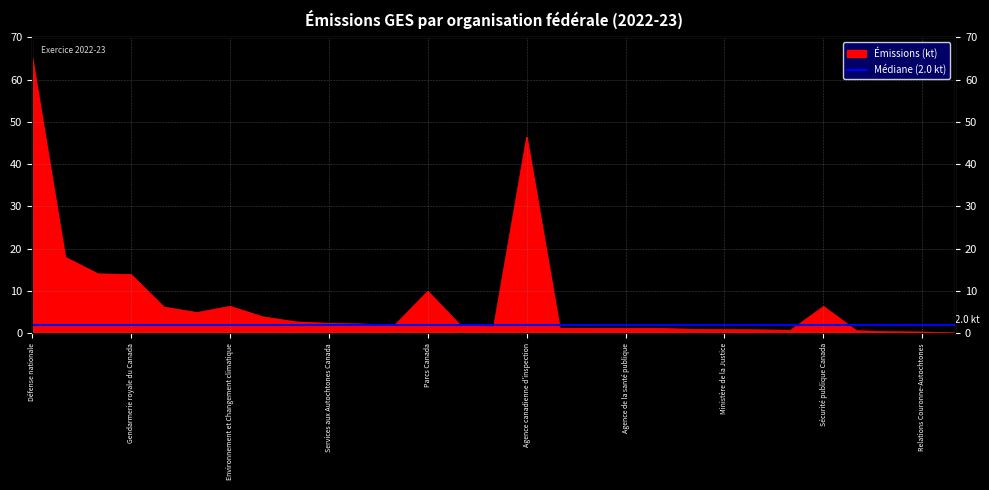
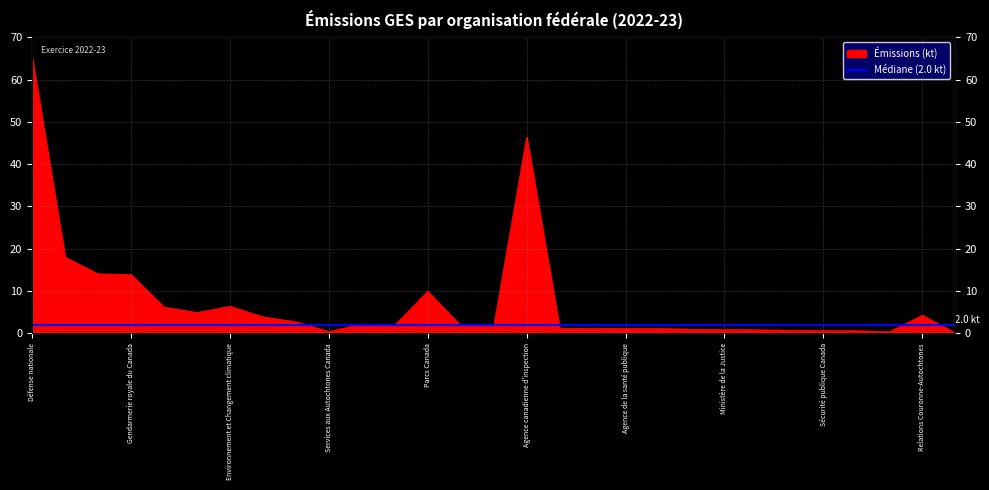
Services aux Autochtones Canada: 2 -> 0
Sécurité publique Canada: 6 -> 1
Relations Couronne-Autochtones: 0 -> 4
